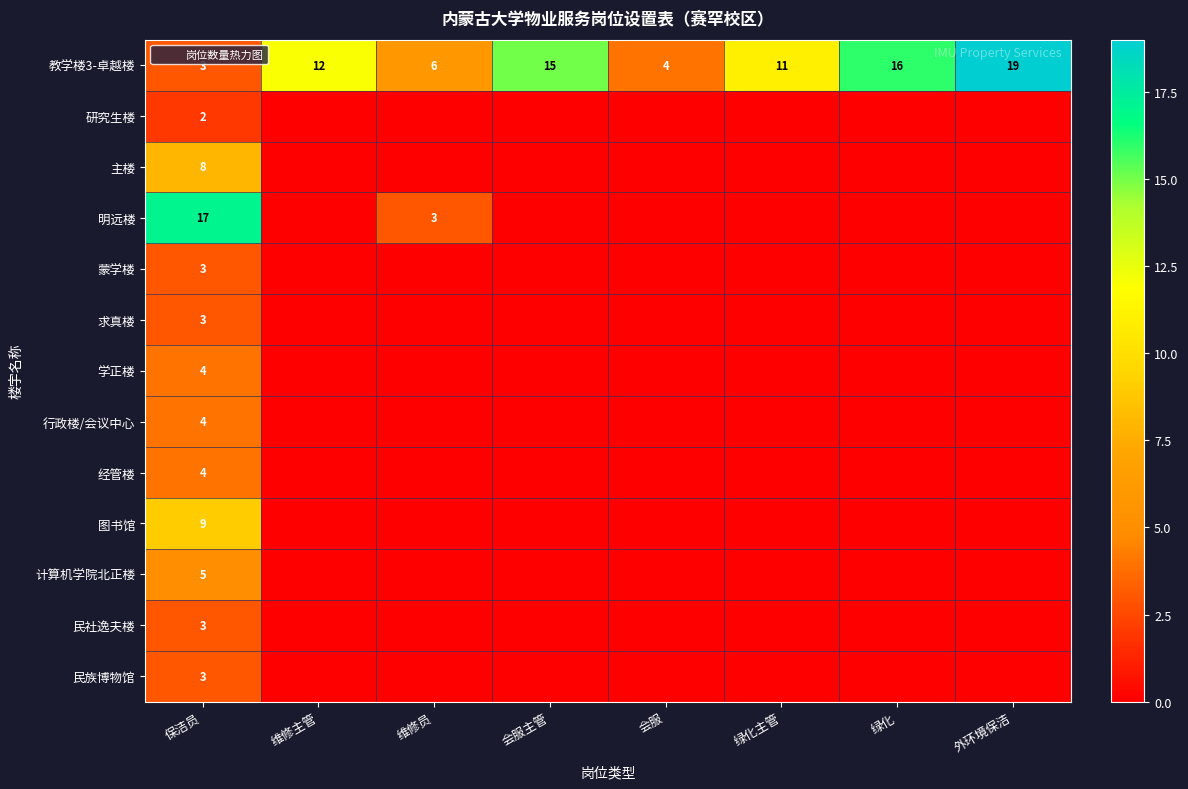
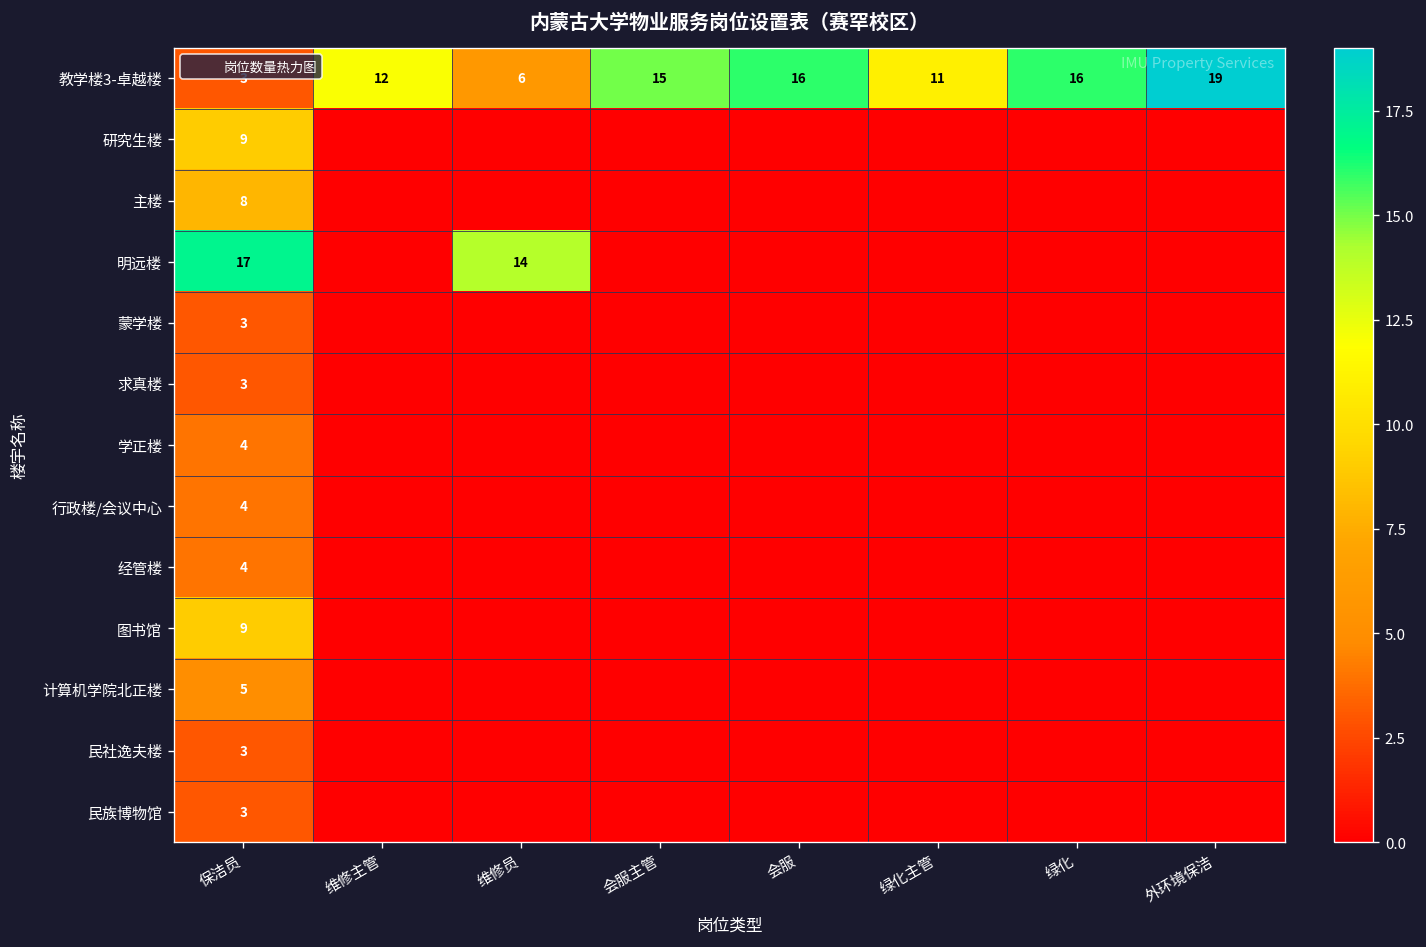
教学楼3-卓越楼, 会服: 4 -> 16
研究生楼, 保洁员: 2 -> 9
明远楼, 维修员: 3 -> 14
